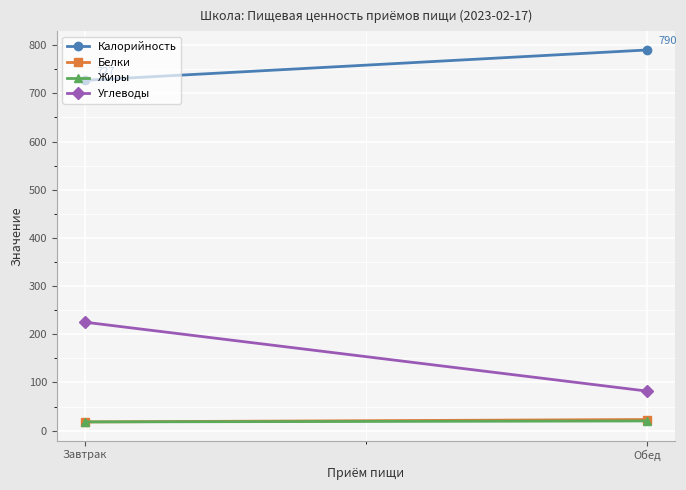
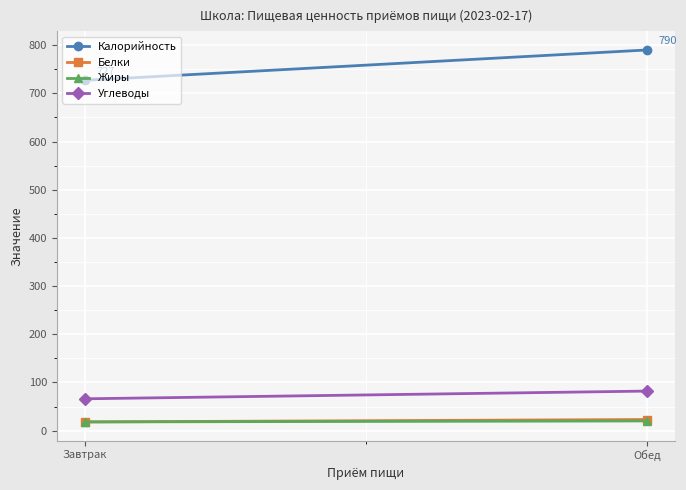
Углеводы, Завтрак: 230 -> 70
